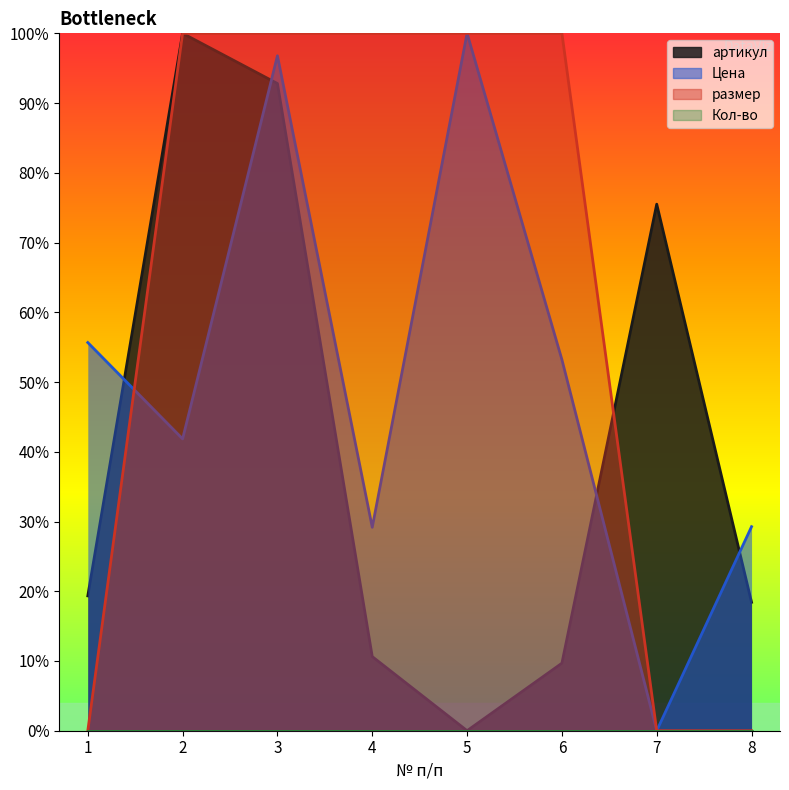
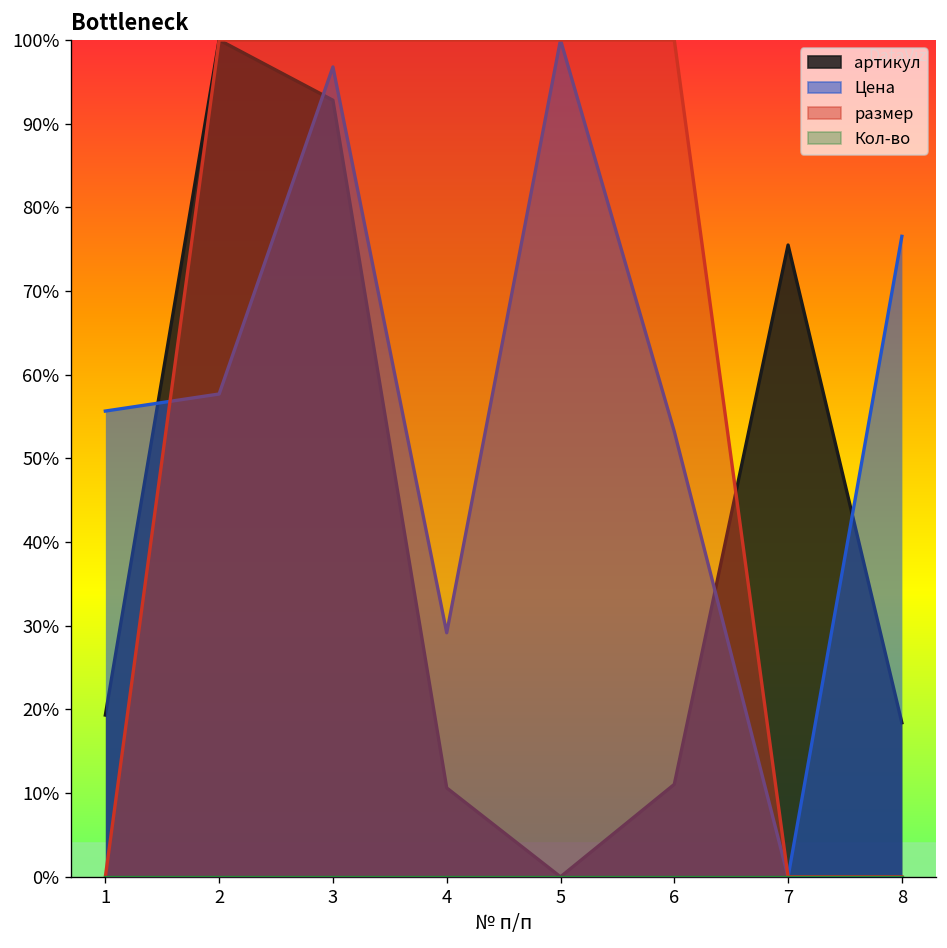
Цена, 2: 42% -> 58%
артикул, 6: 10% -> 11%
Цена, 8: 29% -> 77%
